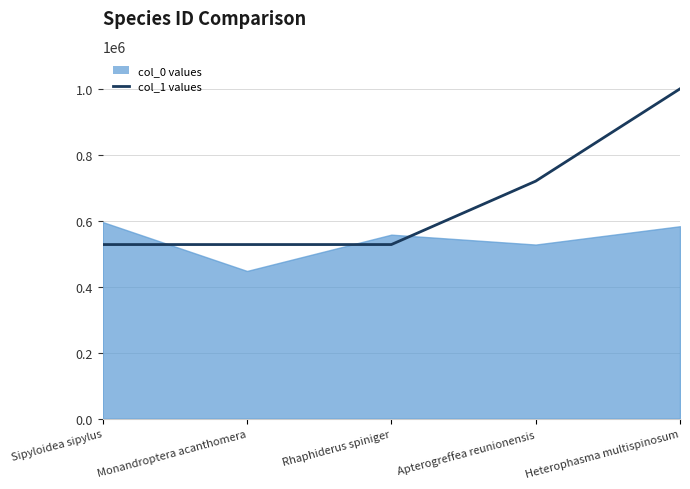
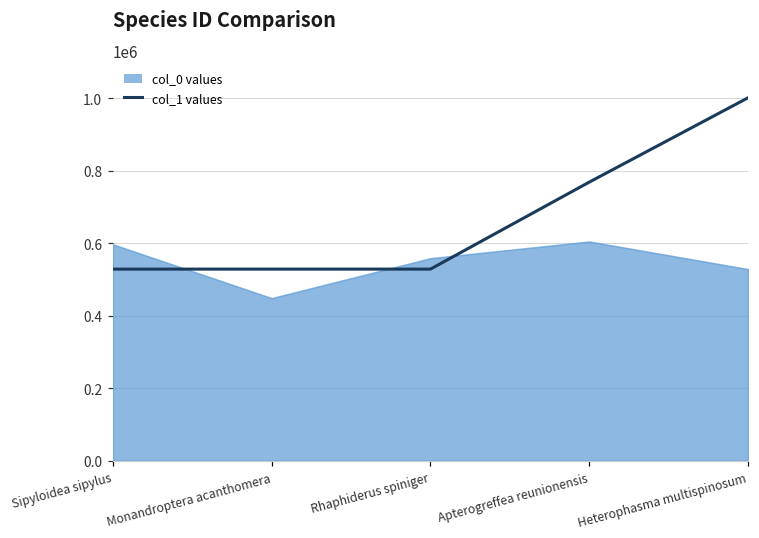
col_1 values, Apterogreffea reunionensis: 720000 -> 770000
col_0 values, Apterogreffea reunionensis: 530000 -> 600000
col_0 values, Heterophasma multispinosum: 580000 -> 530000
